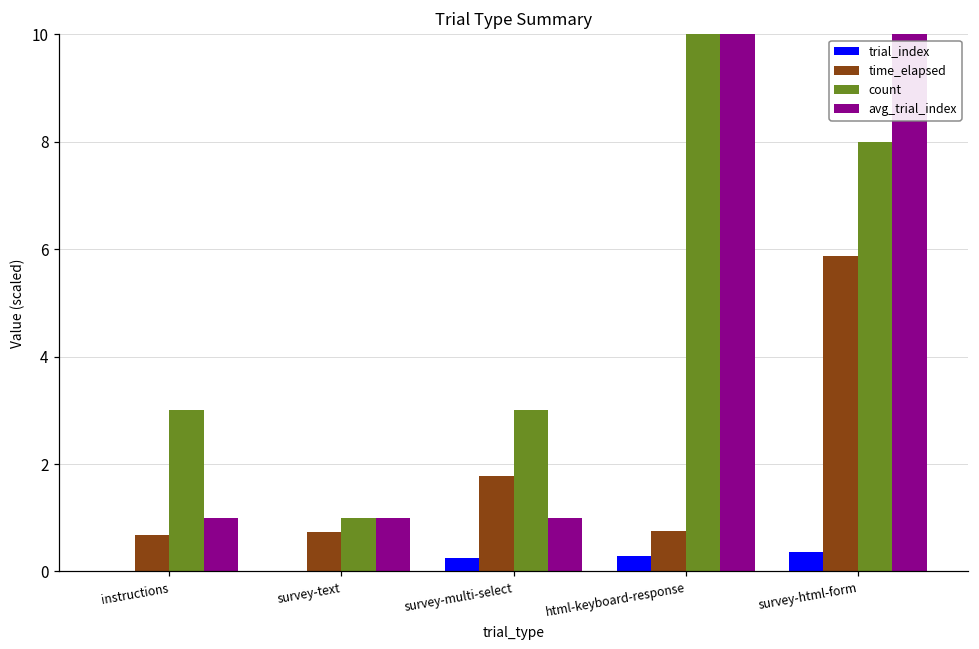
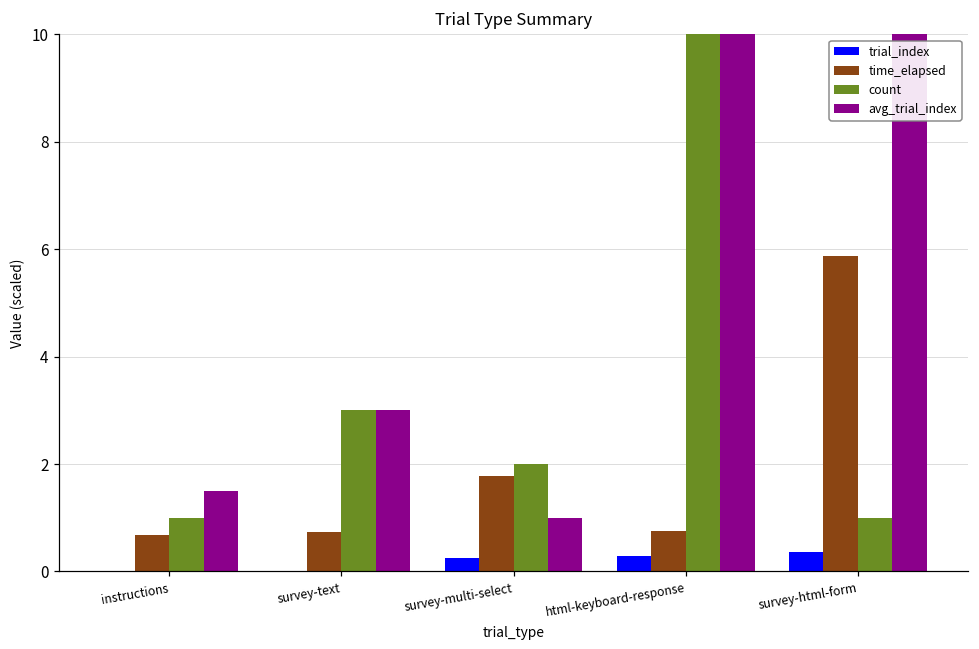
count, instructions: 3 -> 1
avg_trial_index, instructions: 1.0 -> 1.5
count, survey-text: 1 -> 3
avg_trial_index, survey-text: 1 -> 3
count, survey-multi-select: 3 -> 2
count, survey-html-form: 8 -> 1
